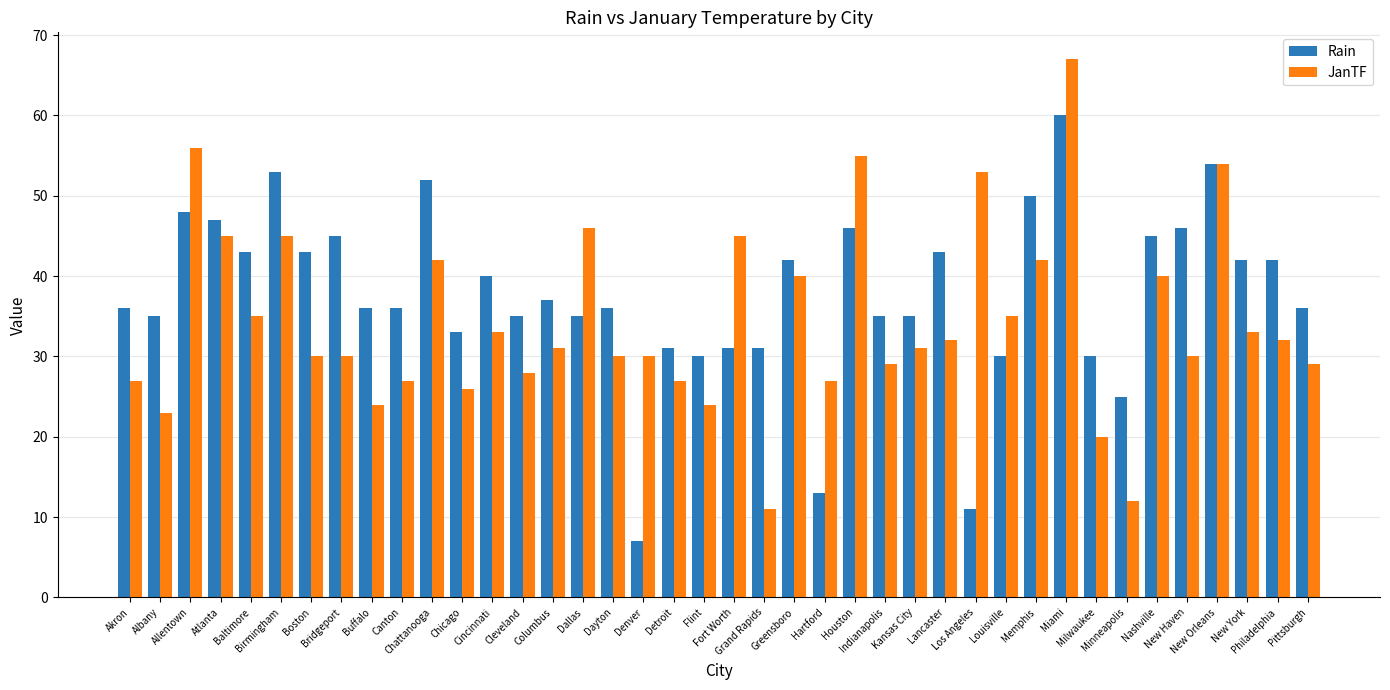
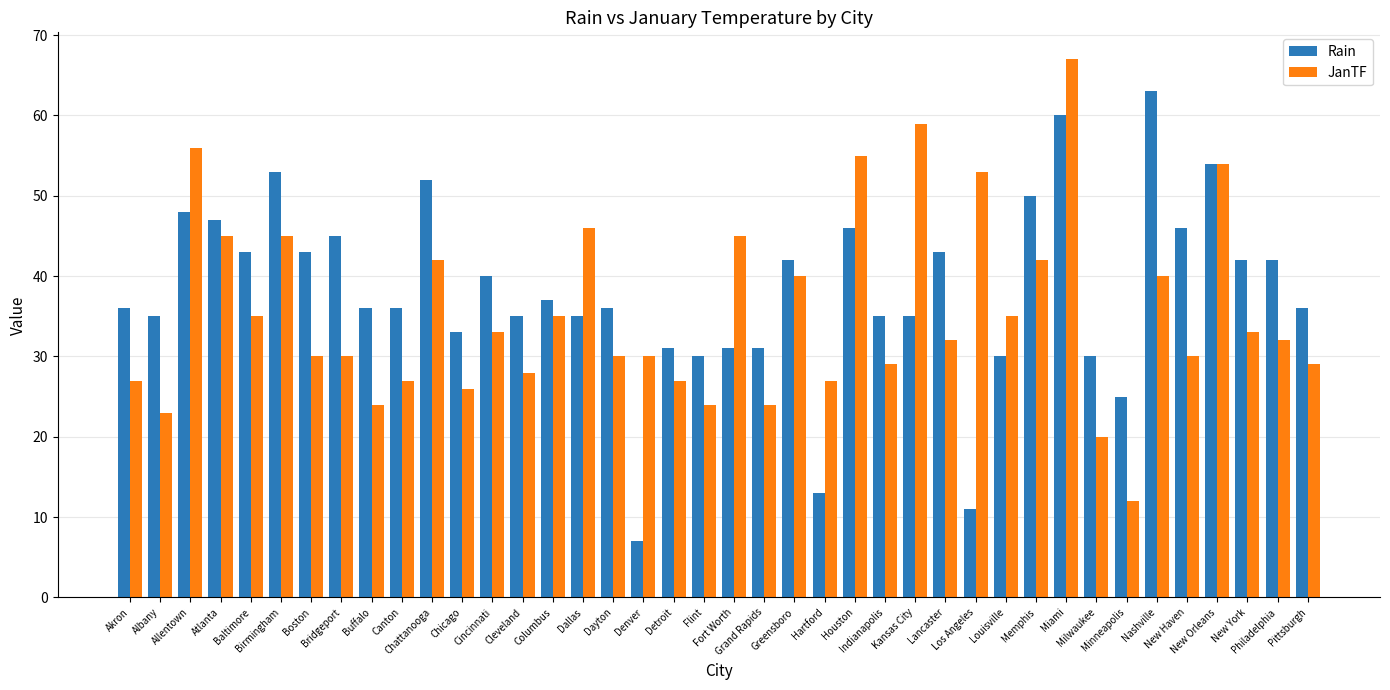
JanTF, Columbus: 31 -> 35
JanTF, Grand Rapids: 11 -> 24
JanTF, Kansas City: 31 -> 59
Rain, Nashville: 45 -> 63
